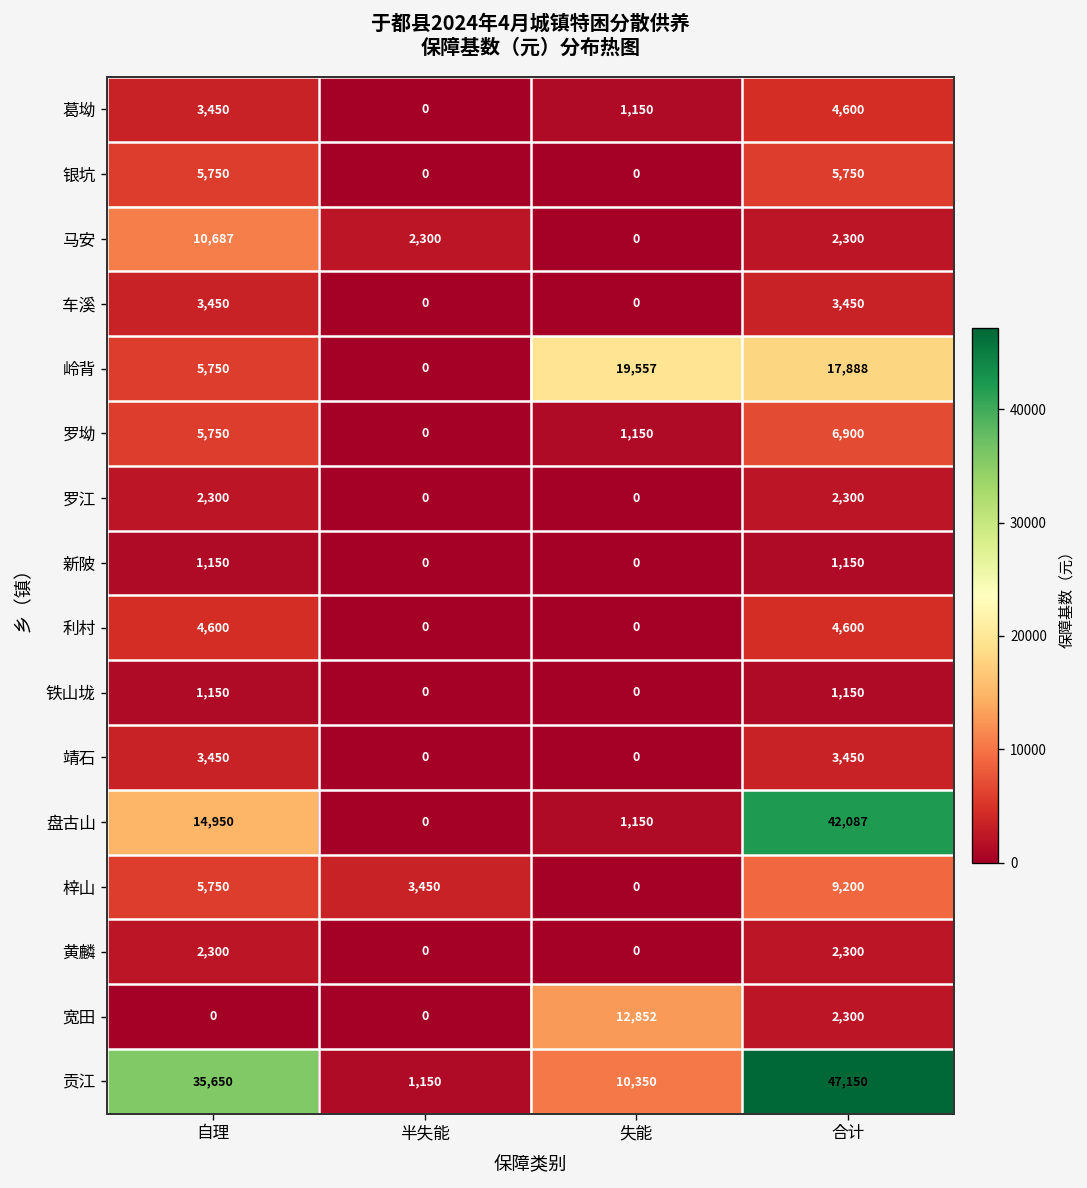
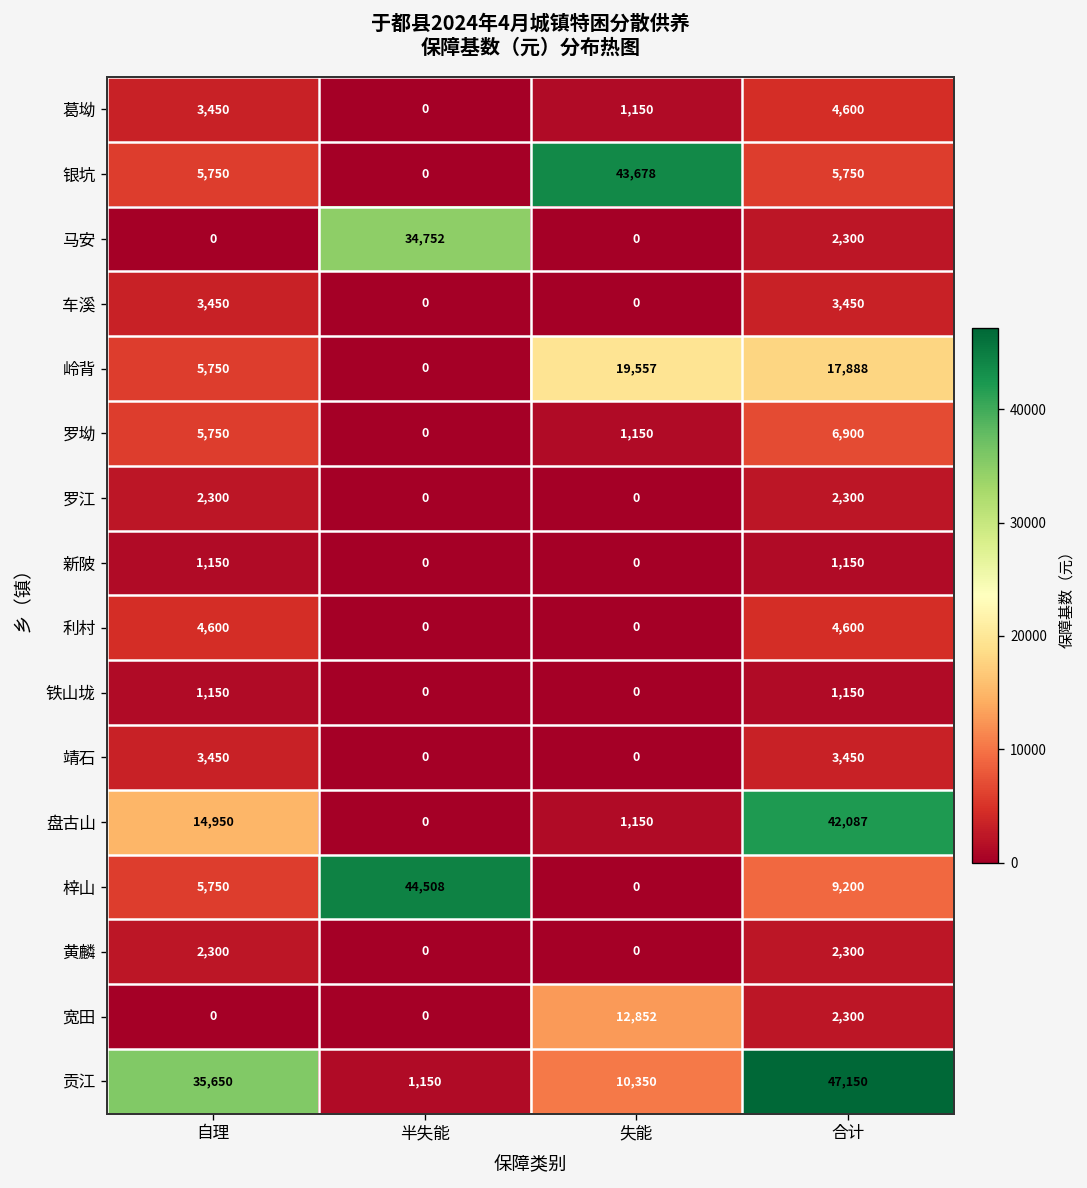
银坑, 失能: 0 -> 43,678
马安, 自理: 10,687 -> 0
马安, 半失能: 2,300 -> 34,752
梓山, 半失能: 3,450 -> 44,508
